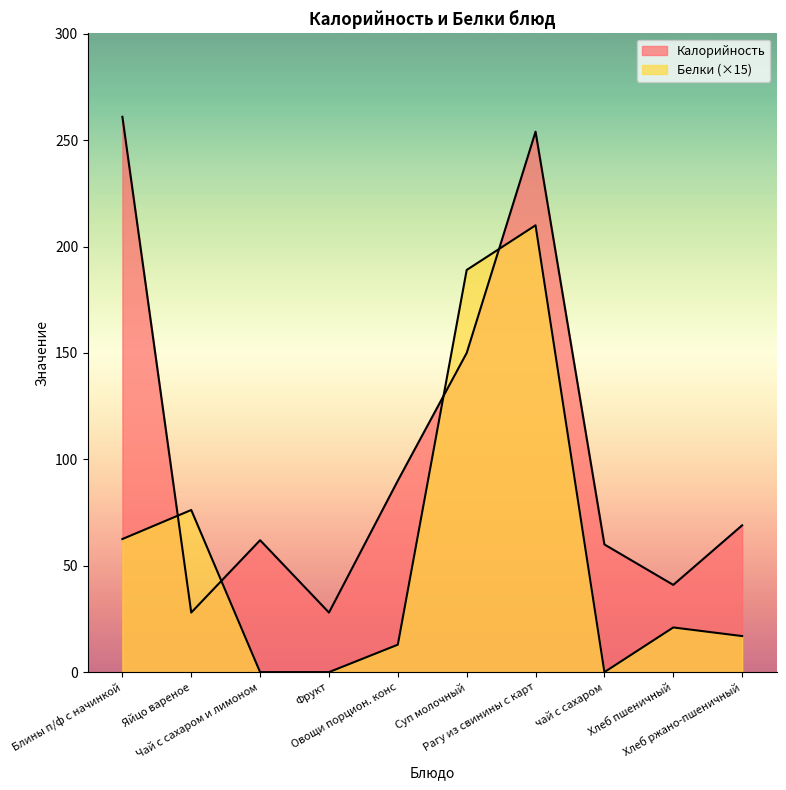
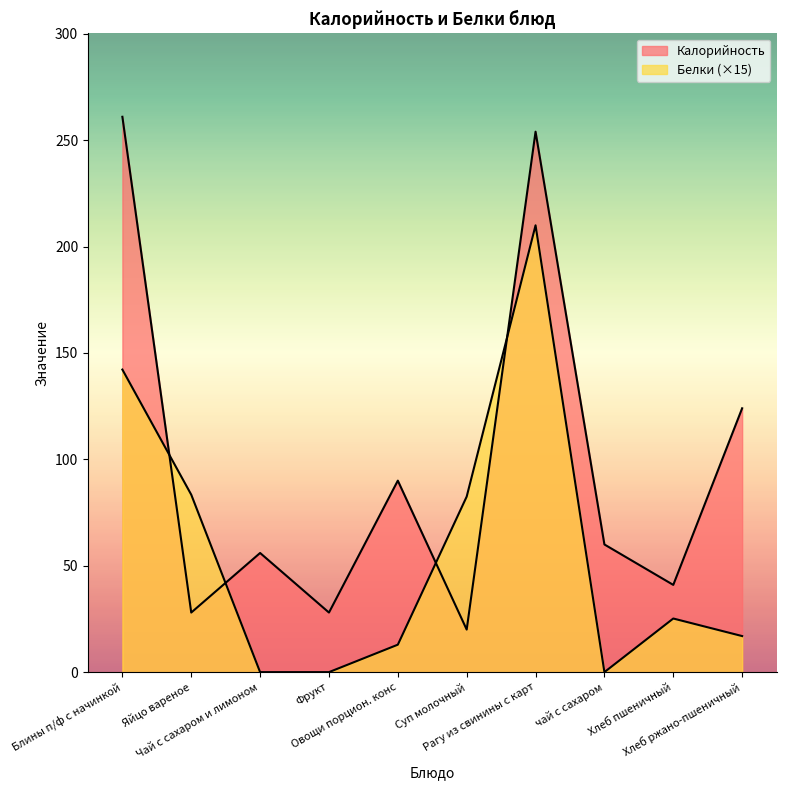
Белки (×15), Блины п/ф с начинкой: 63 -> 142
Белки (×15), Яйцо вареное: 76 -> 83
Калорийность, Чай с сахаром и лимоном: 62 -> 56
Калорийность, Суп молочный: 150 -> 20
Белки (×15), Суп молочный: 189 -> 83
Белки (×15), Хлеб пшеничный: 21 -> 25
Калорийность, Хлеб ржано-пшеничный: 69 -> 124
